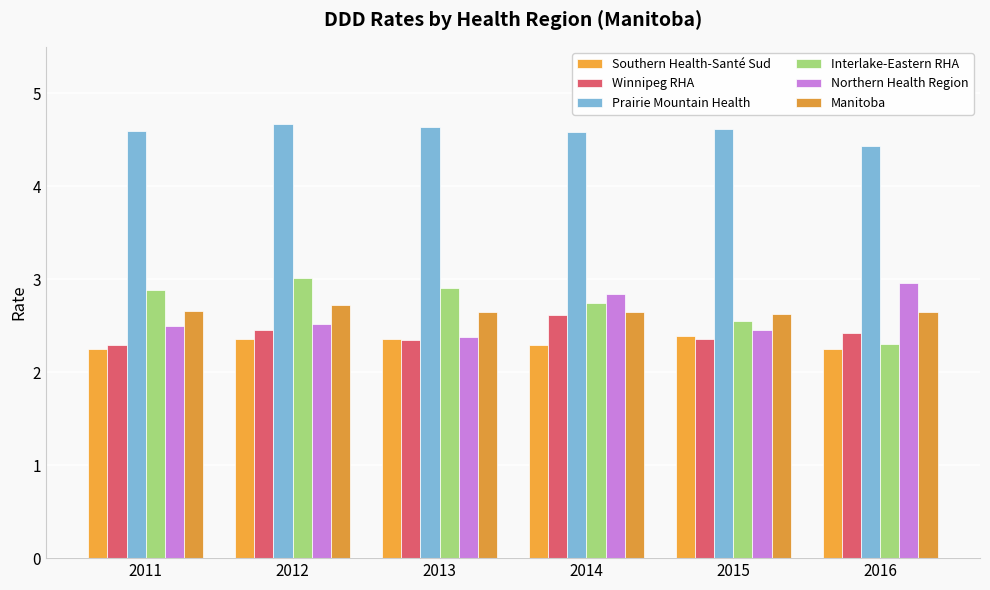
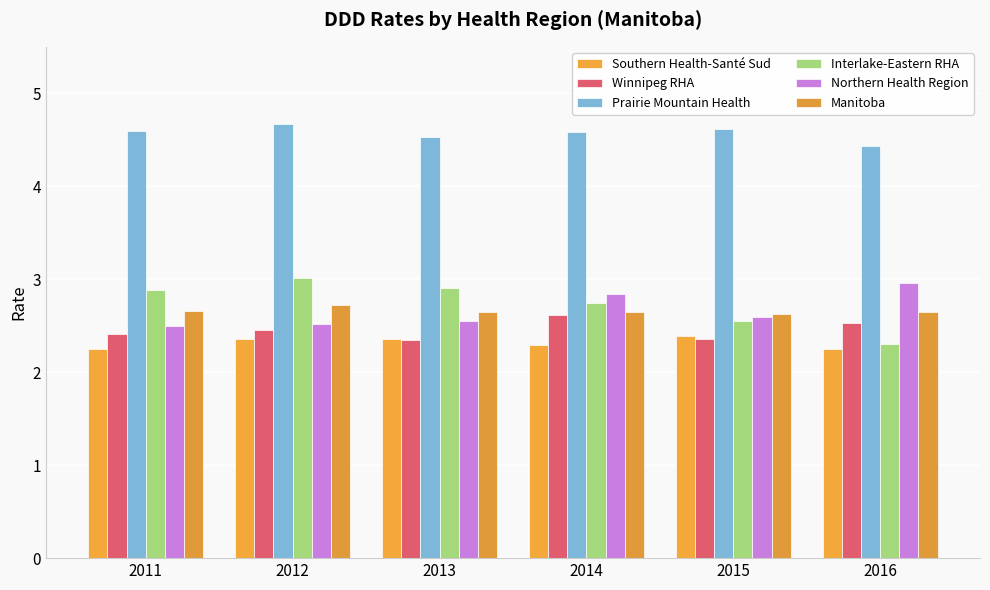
Winnipeg RHA, 2011: 2.3 -> 2.4
Prairie Mountain Health, 2013: 4.6 -> 4.5
Northern Health Region, 2013: 2.4 -> 2.6
Northern Health Region, 2015: 2.5 -> 2.6
Winnipeg RHA, 2016: 2.4 -> 2.5
